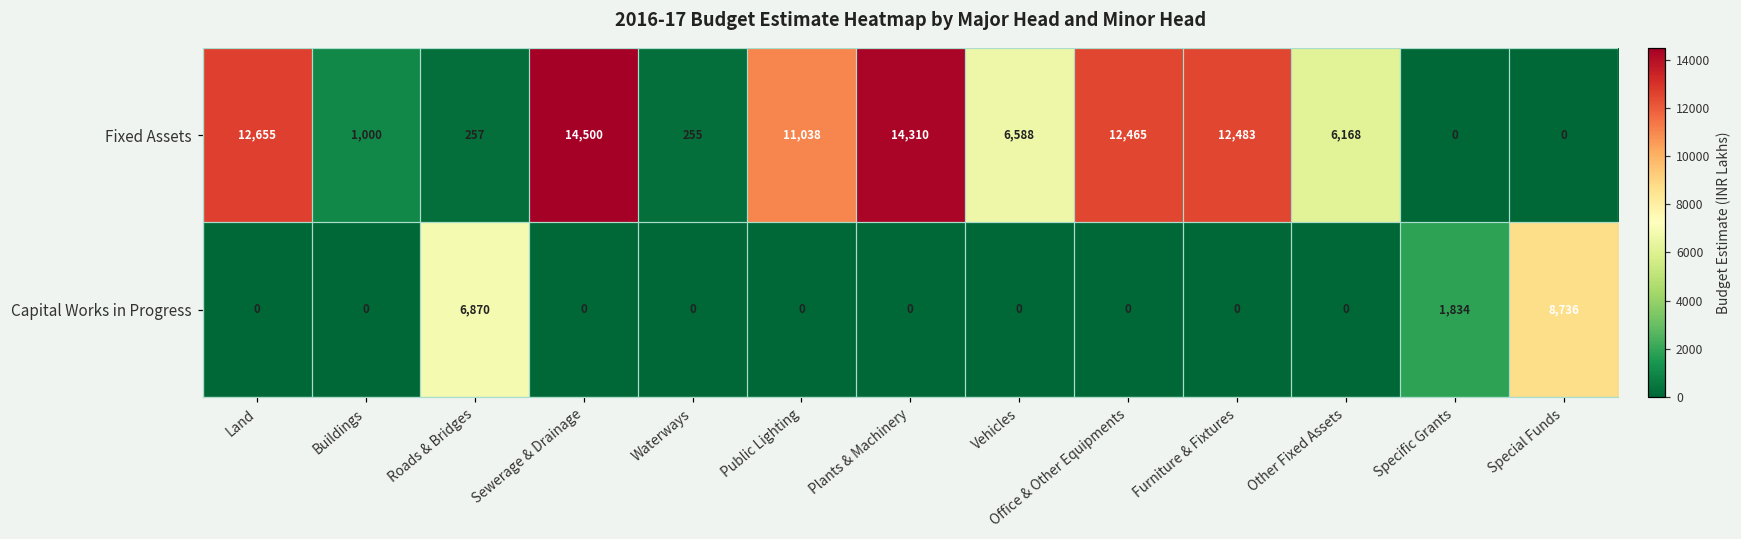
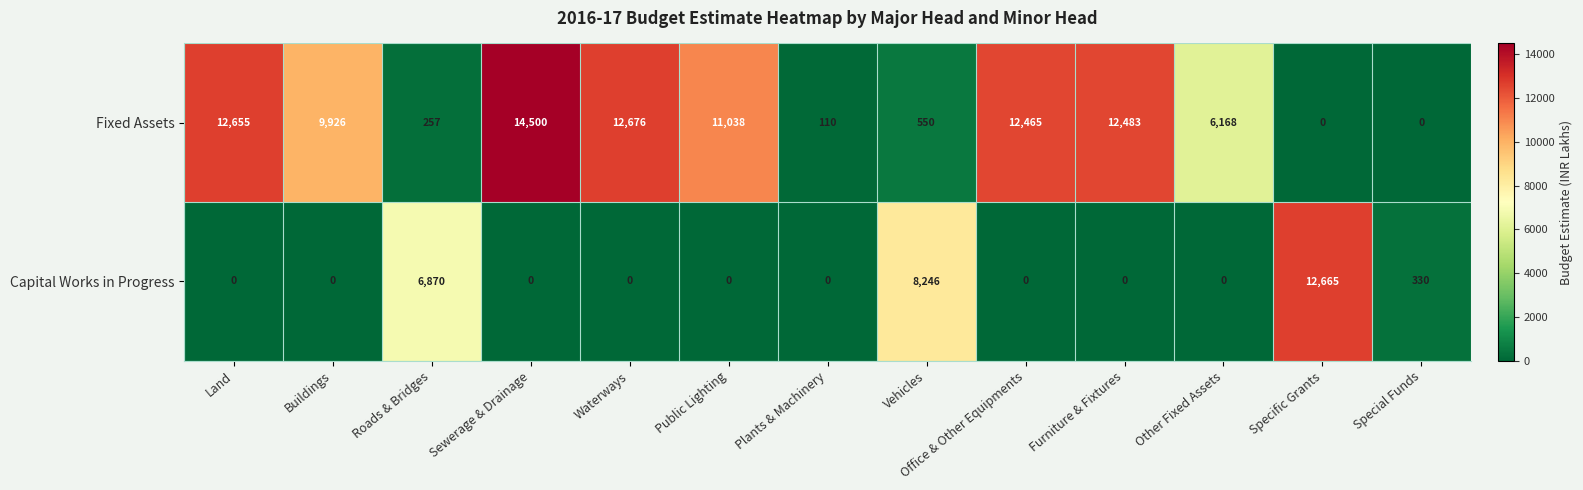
Fixed Assets, Buildings: 1,000 -> 9,926
Fixed Assets, Waterways: 255 -> 12,676
Fixed Assets, Plants & Machinery: 14,310 -> 110
Fixed Assets, Vehicles: 6,588 -> 550
Capital Works in Progress, Vehicles: 0 -> 8,246
Capital Works in Progress, Specific Grants: 1,834 -> 12,665
Capital Works in Progress, Special Funds: 8,736 -> 330
